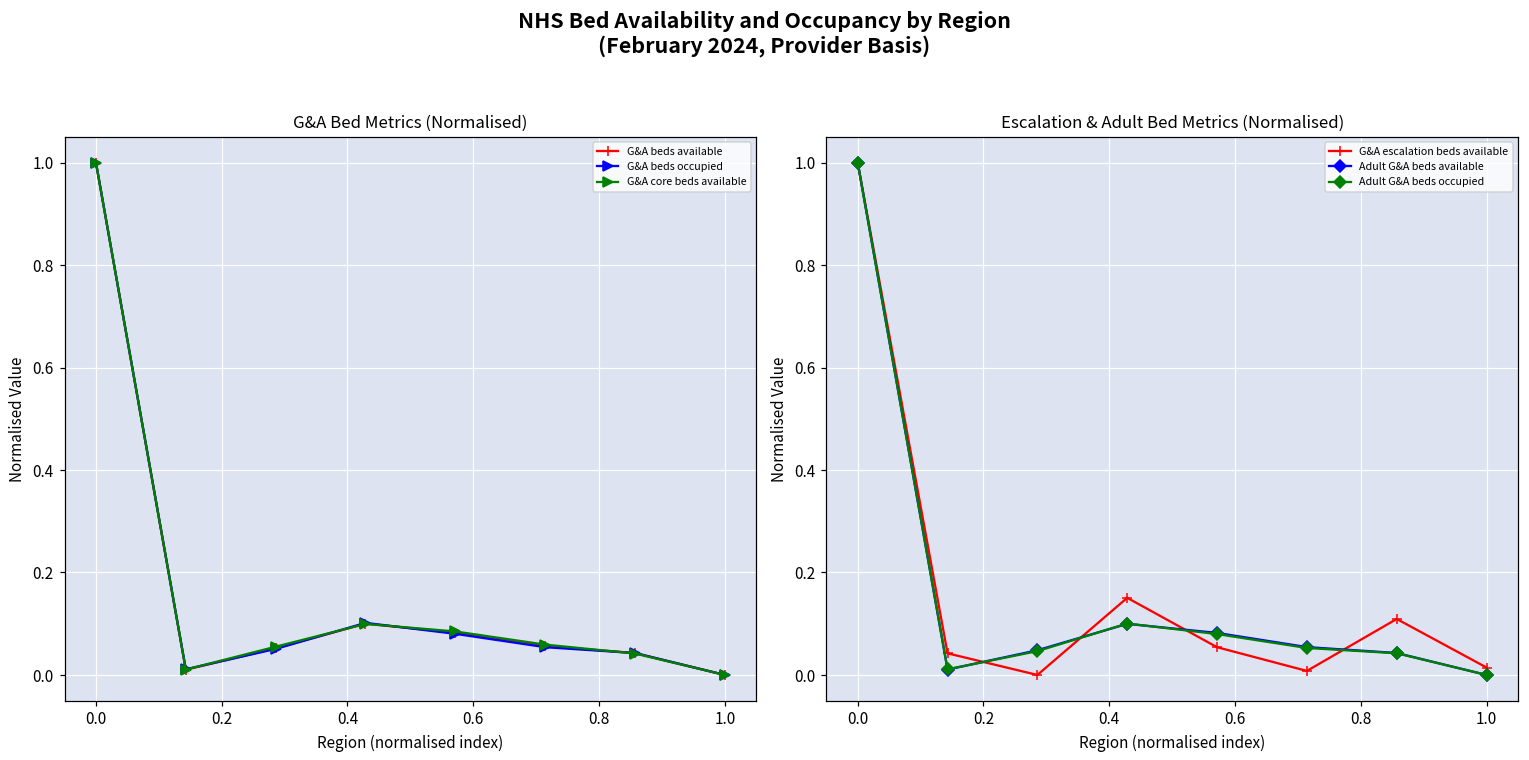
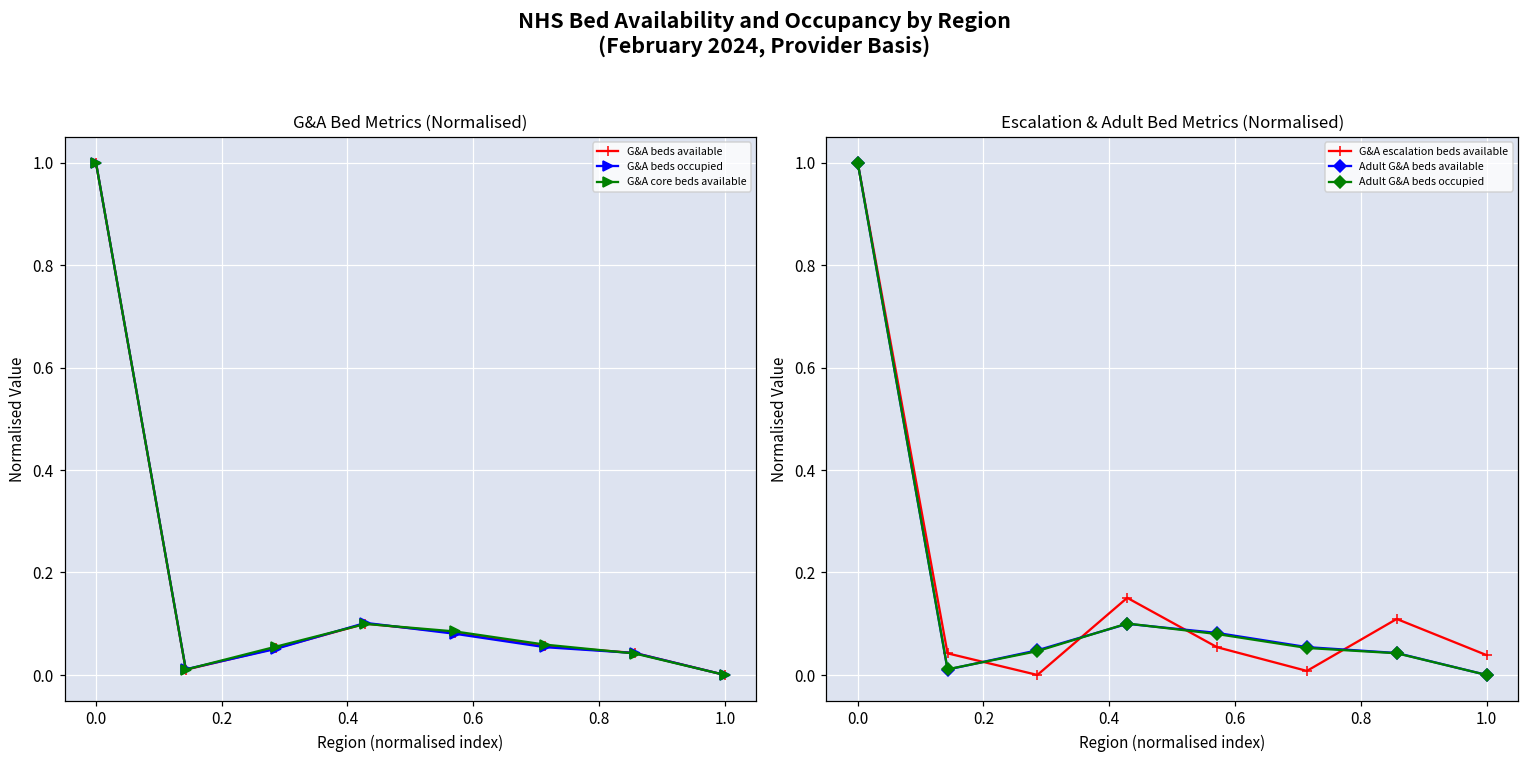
Escalation & Adult Bed Metrics (Normalised), G&A escalation beds available, 1.0: 0.01 -> 0.04
